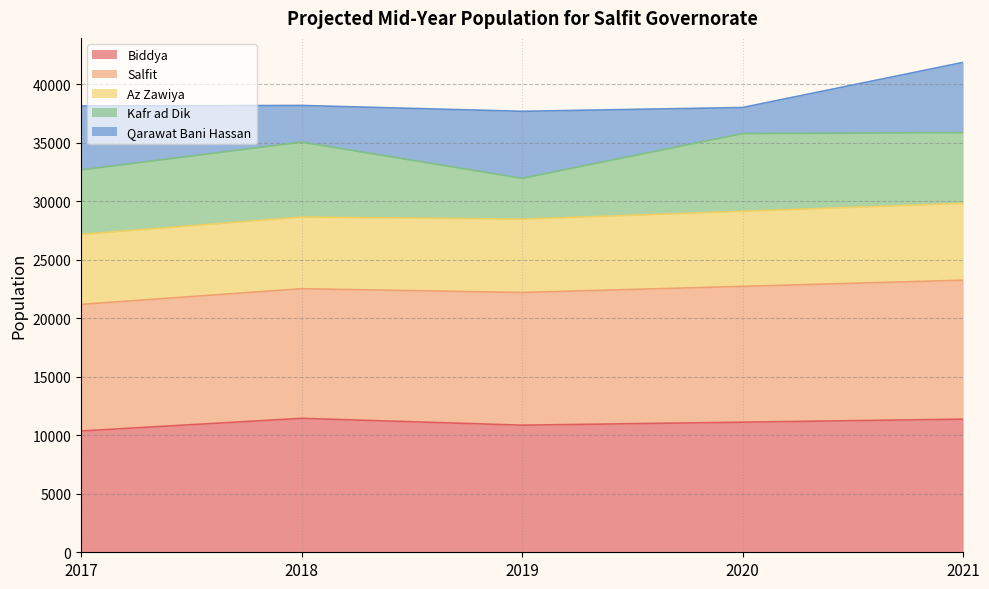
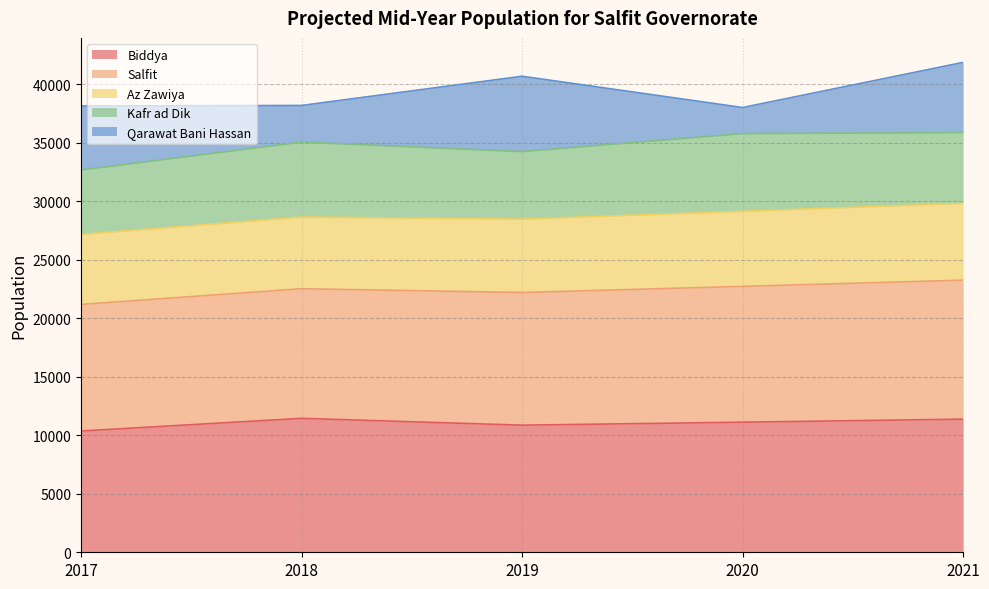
Kafr ad Dik, 2019: 3500 -> 5800
Qarawat Bani Hassan, 2019: 5700 -> 6400
